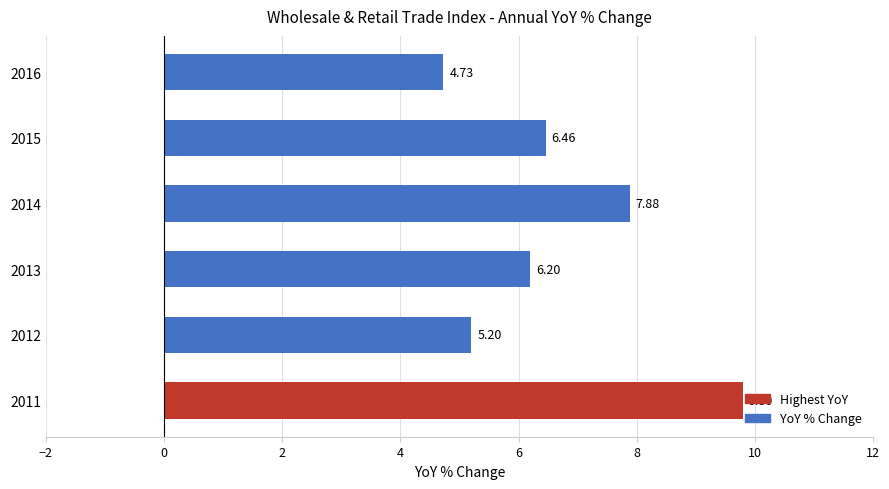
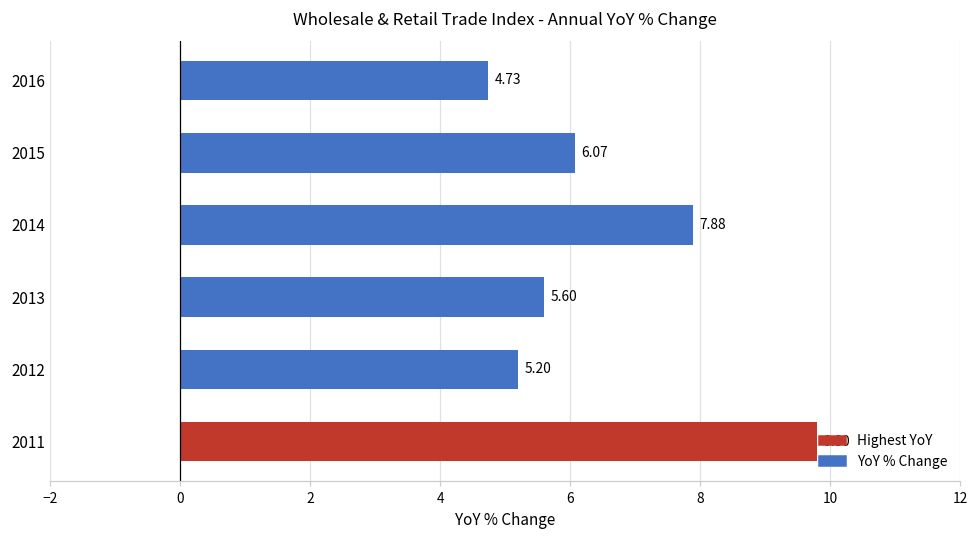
2015: 6.46 -> 6.07
2013: 6.20 -> 5.60
